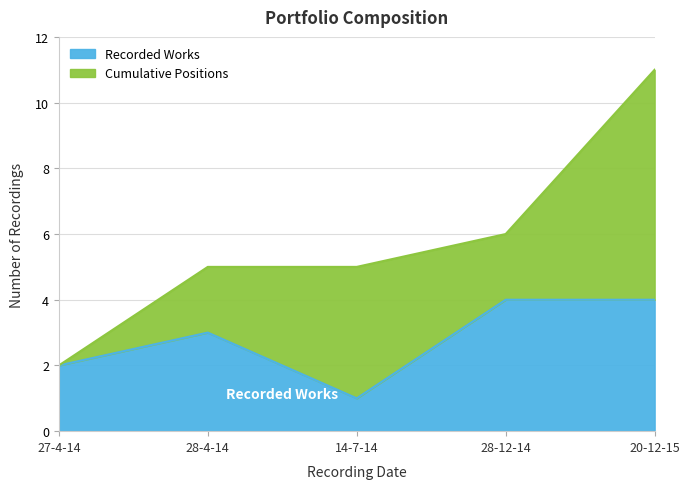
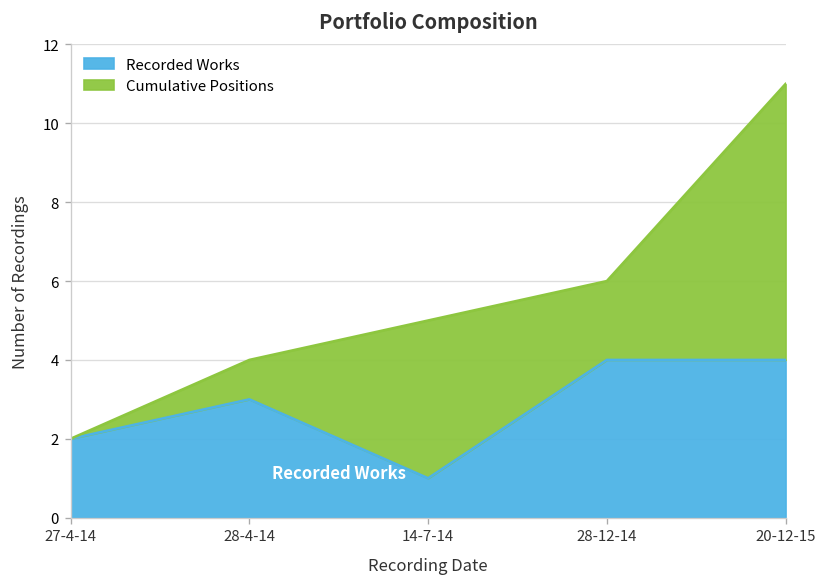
Cumulative Positions, 28-4-14: 5 -> 4
